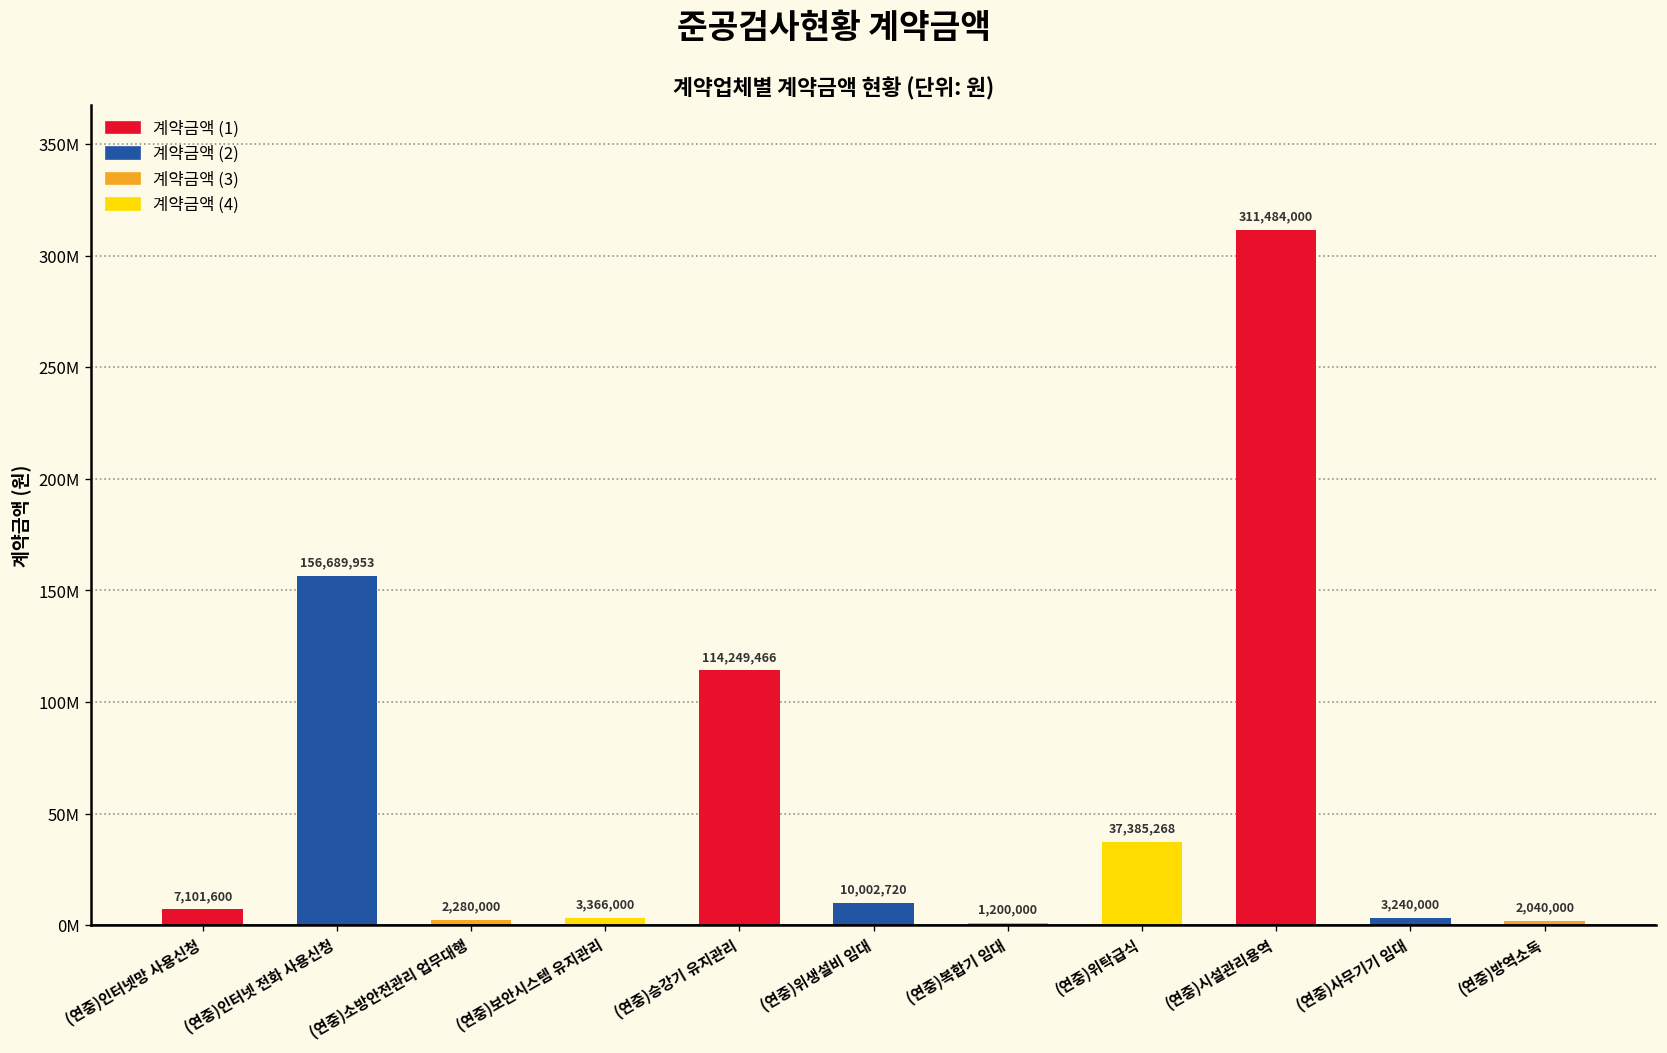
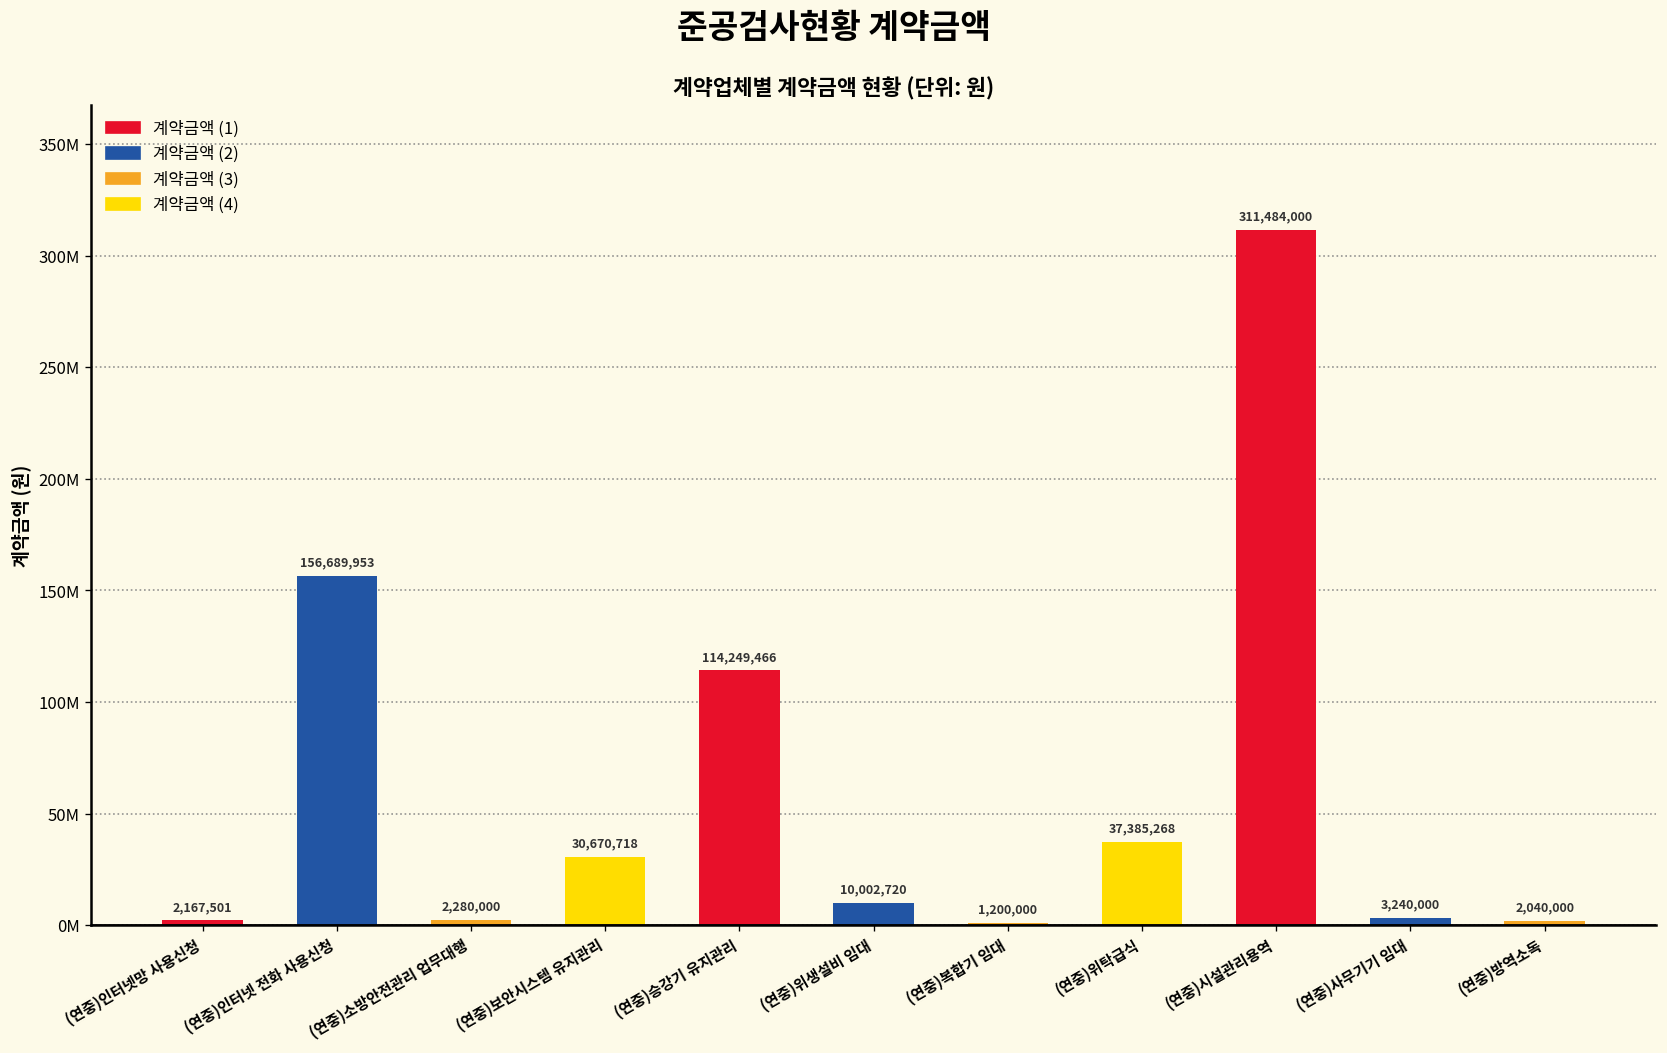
(연중)인터넷망 사용신청: 7,101,600 -> 2,167,501
(연중)보안시스템 유지관리: 3,366,000 -> 30,670,718
